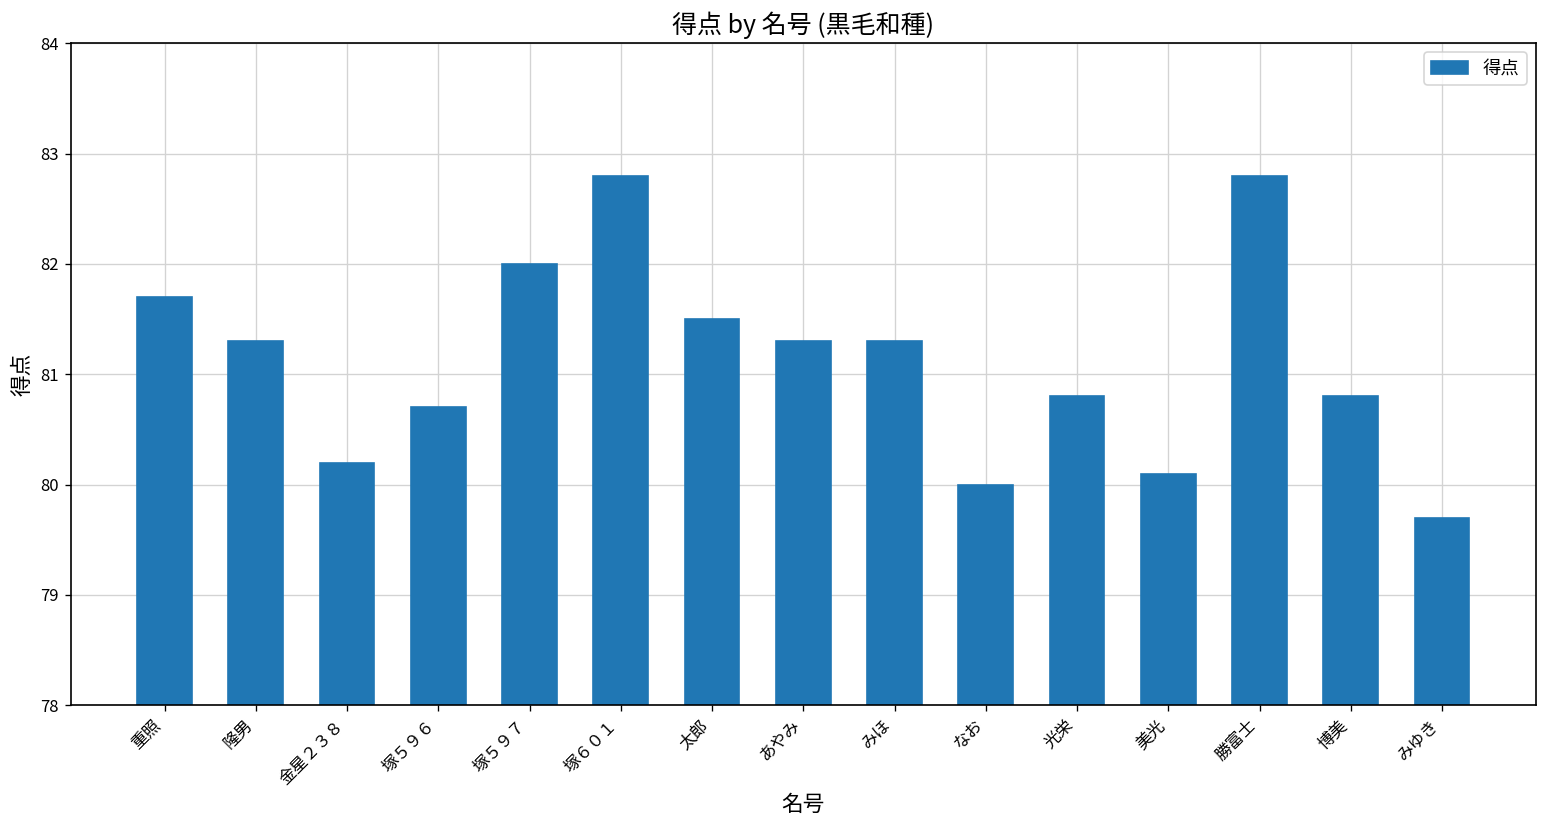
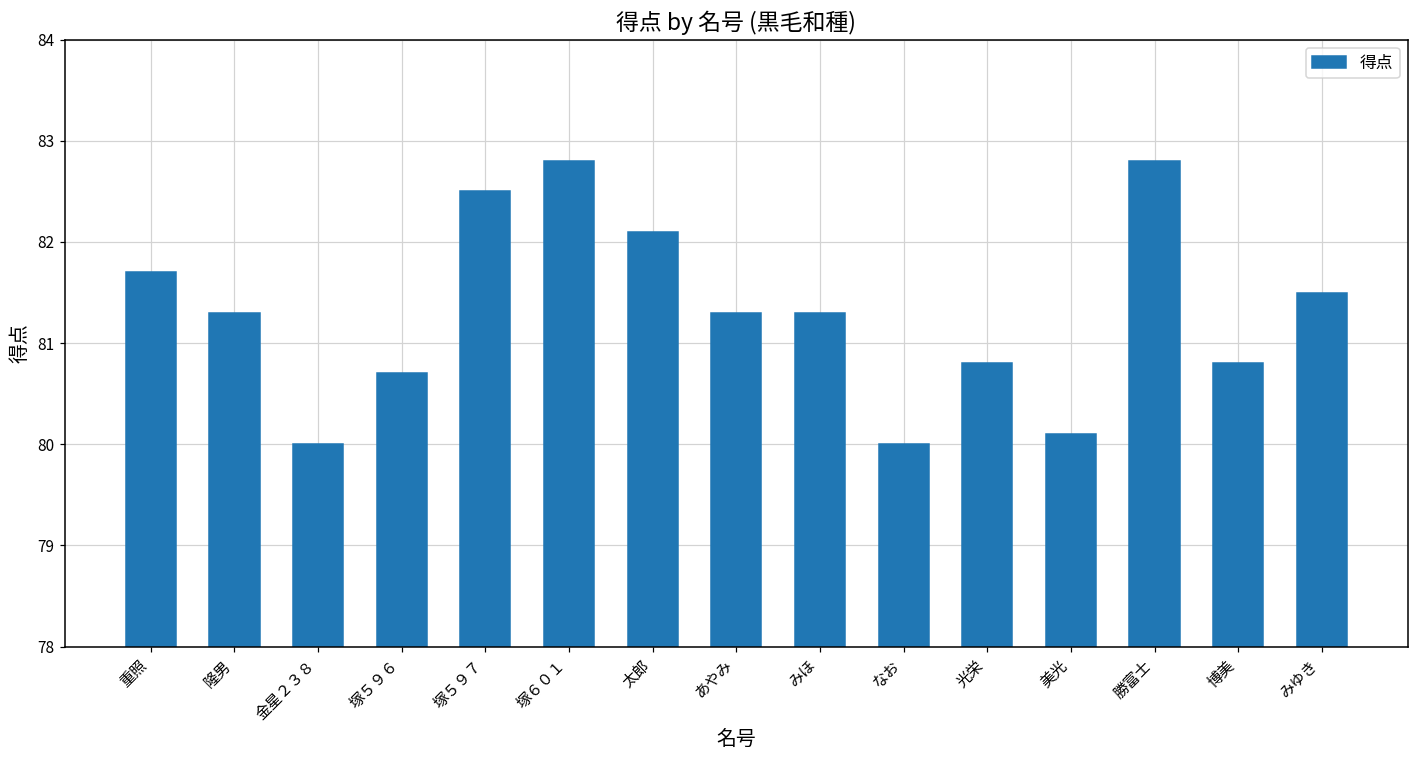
金星２３８: 80.2 -> 80.0
塚５９７: 82.0 -> 82.5
太郎: 81.5 -> 82.1
みゆき: 79.7 -> 81.5
